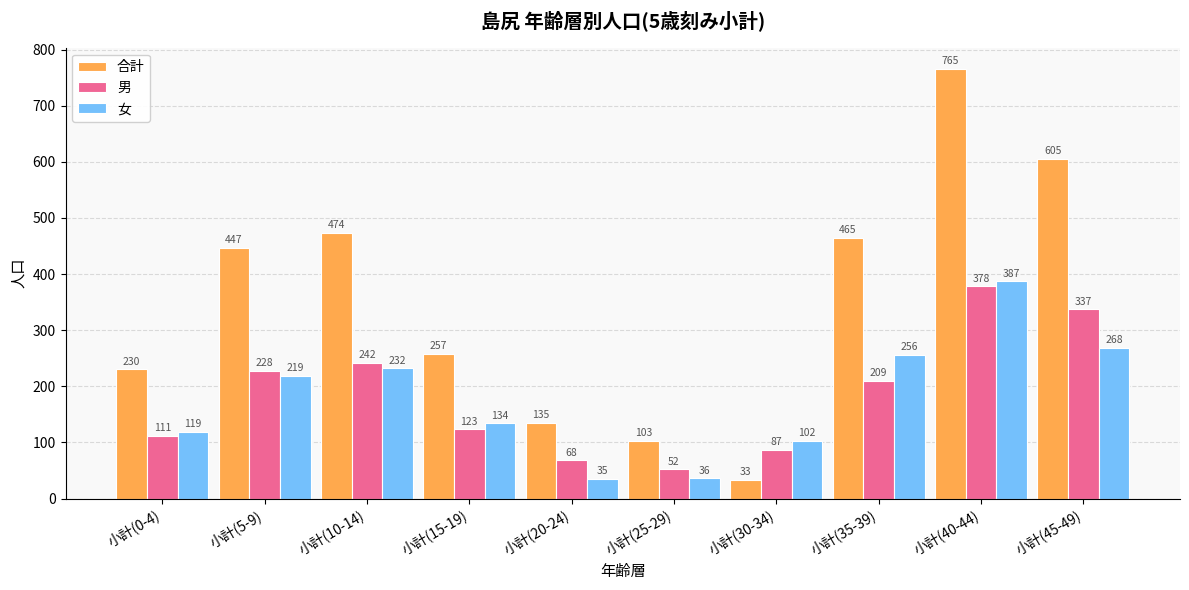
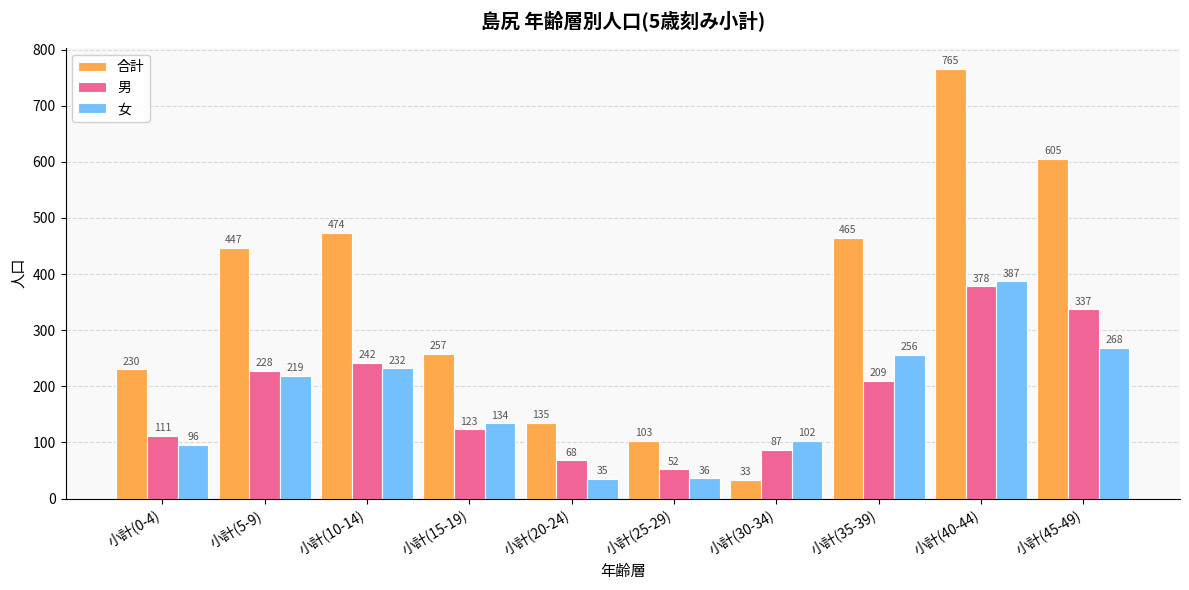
女, 小計(0-4): 119 -> 96
